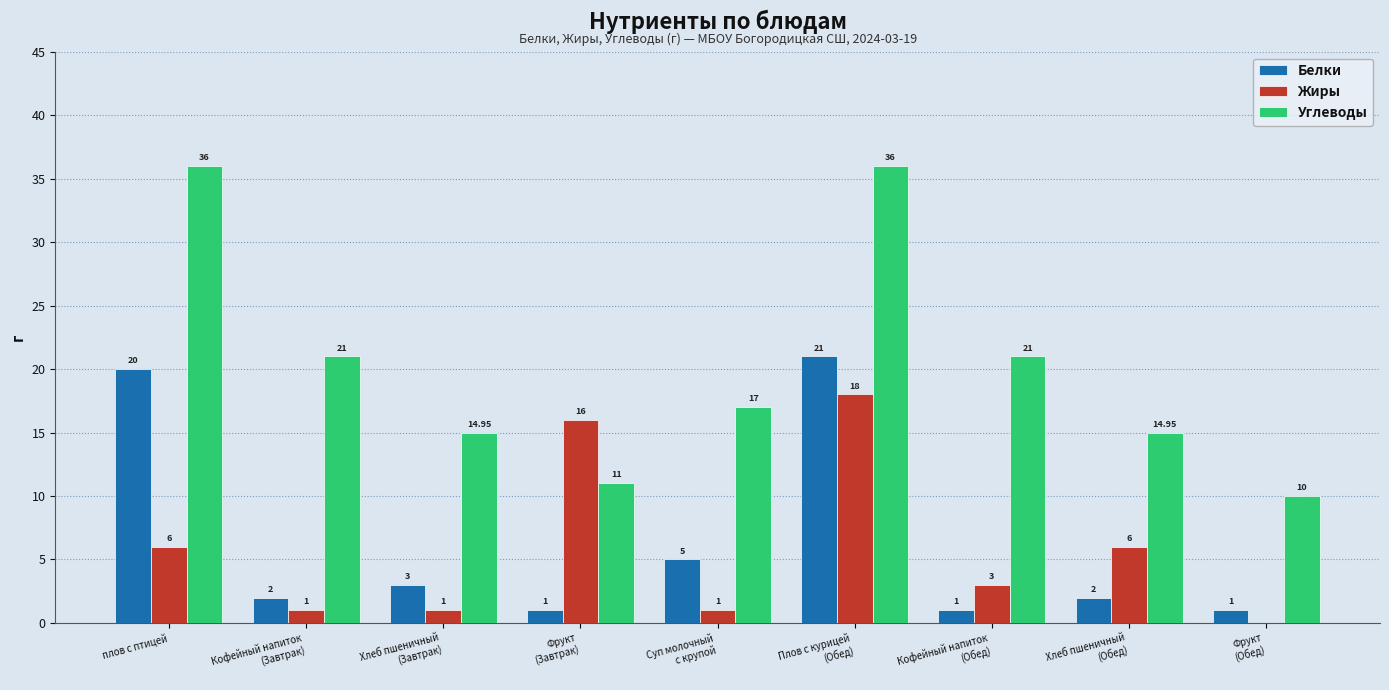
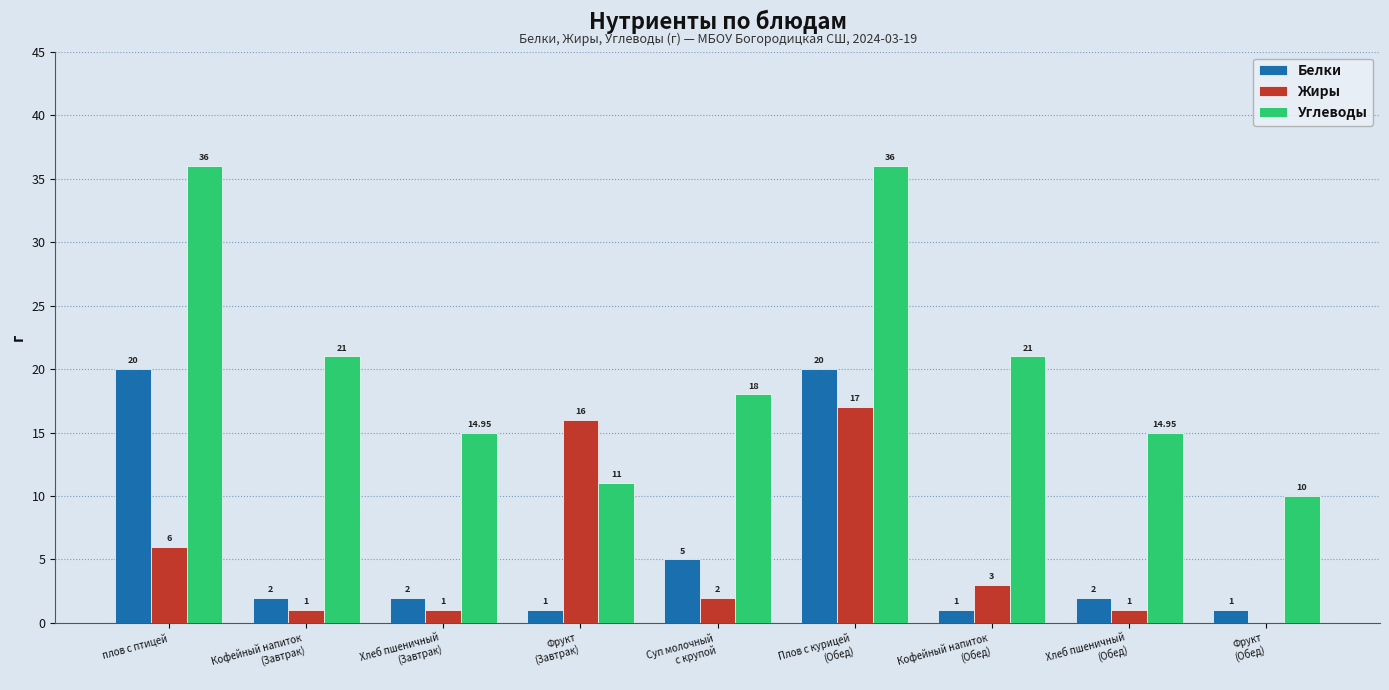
Белки, Хлеб пшеничный (Завтрак): 3 -> 2
Жиры, Суп молочный с крупой: 1 -> 2
Углеводы, Суп молочный с крупой: 17 -> 18
Белки, Плов с курицей (Обед): 21 -> 20
Жиры, Плов с курицей (Обед): 18 -> 17
Жиры, Хлеб пшеничный (Обед): 6 -> 1
